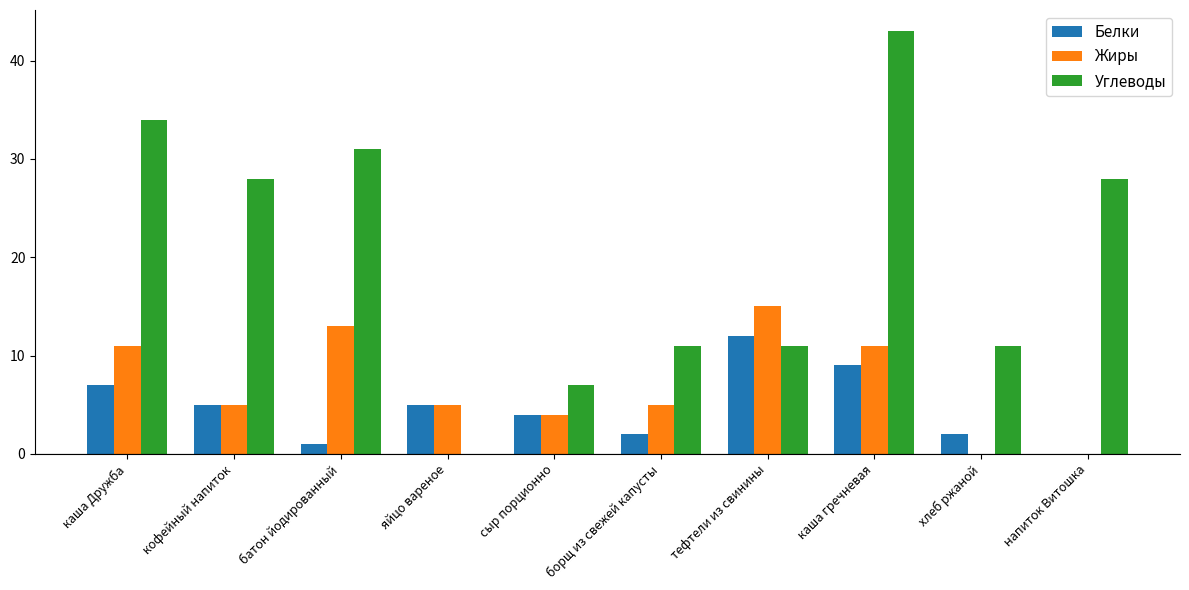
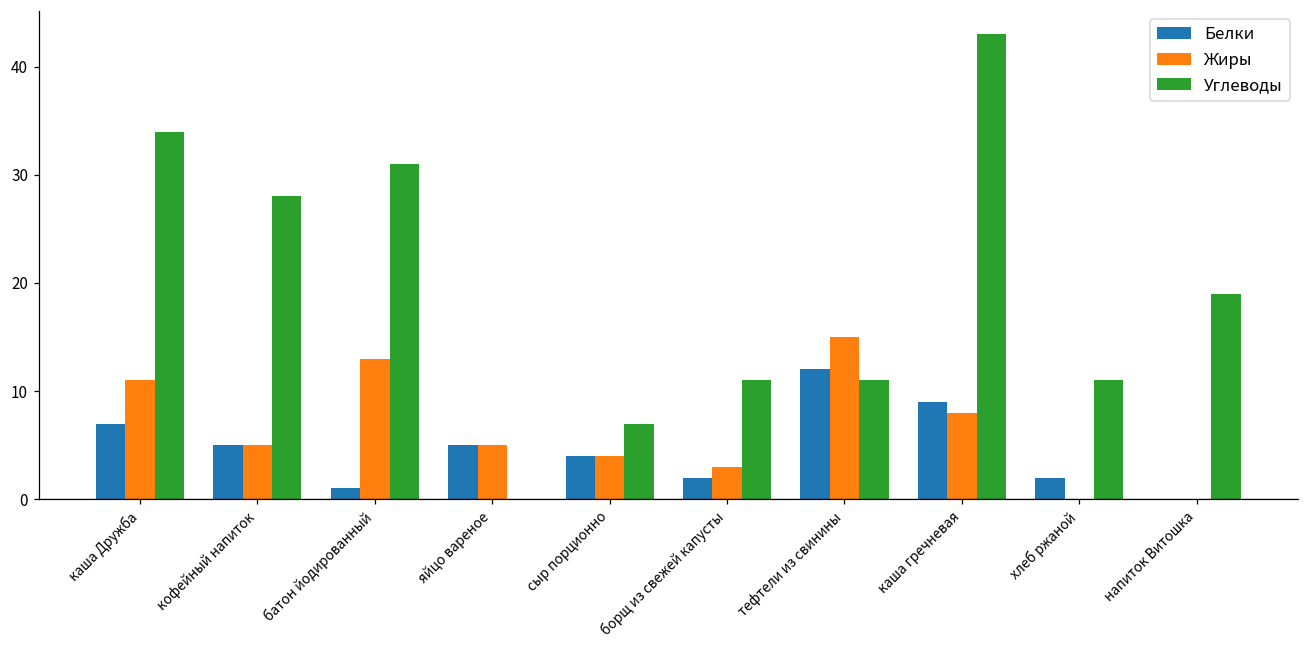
Жиры, борщ из свежей капусты: 5 -> 3
Жиры, каша гречневая: 11 -> 8
Углеводы, напиток Витошка: 28 -> 19
